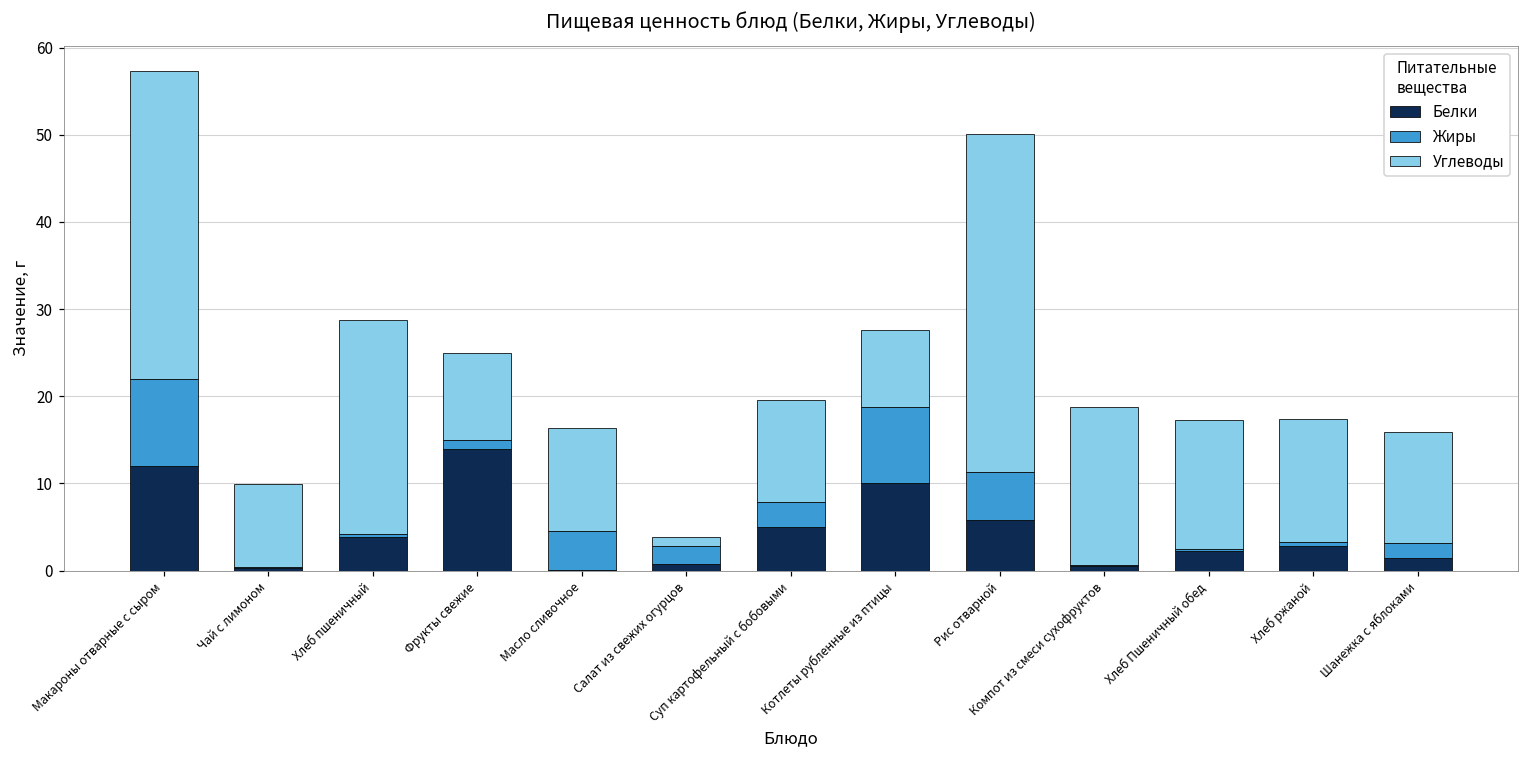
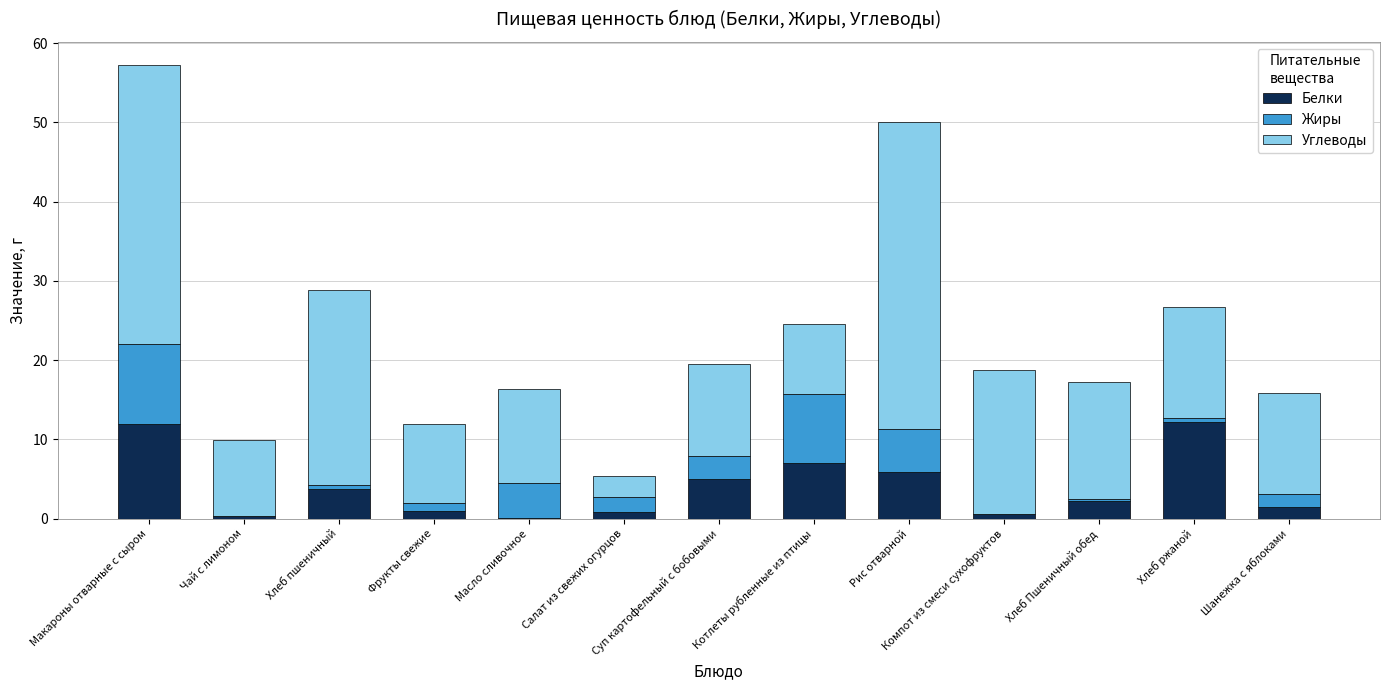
Белки, Фрукты свежие: 14 -> 1
Углеводы, Салат из свежих огурцов: 1 -> 3
Белки, Котлеты рубленные из птицы: 10 -> 7
Белки, Хлеб ржаной: 3 -> 12
